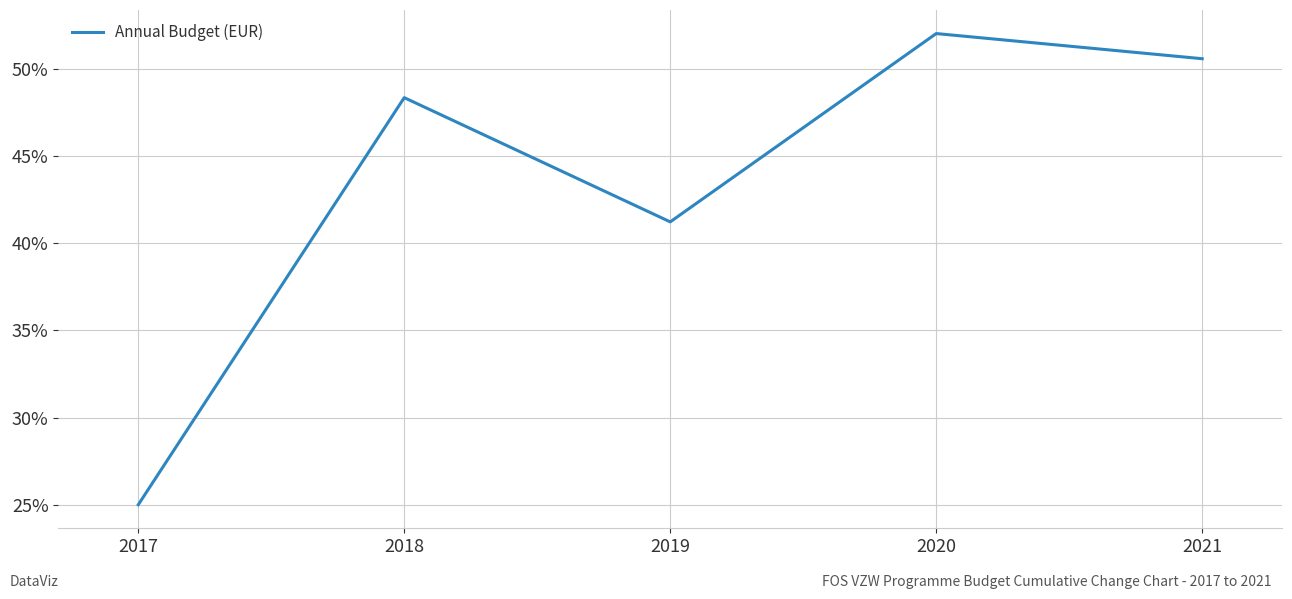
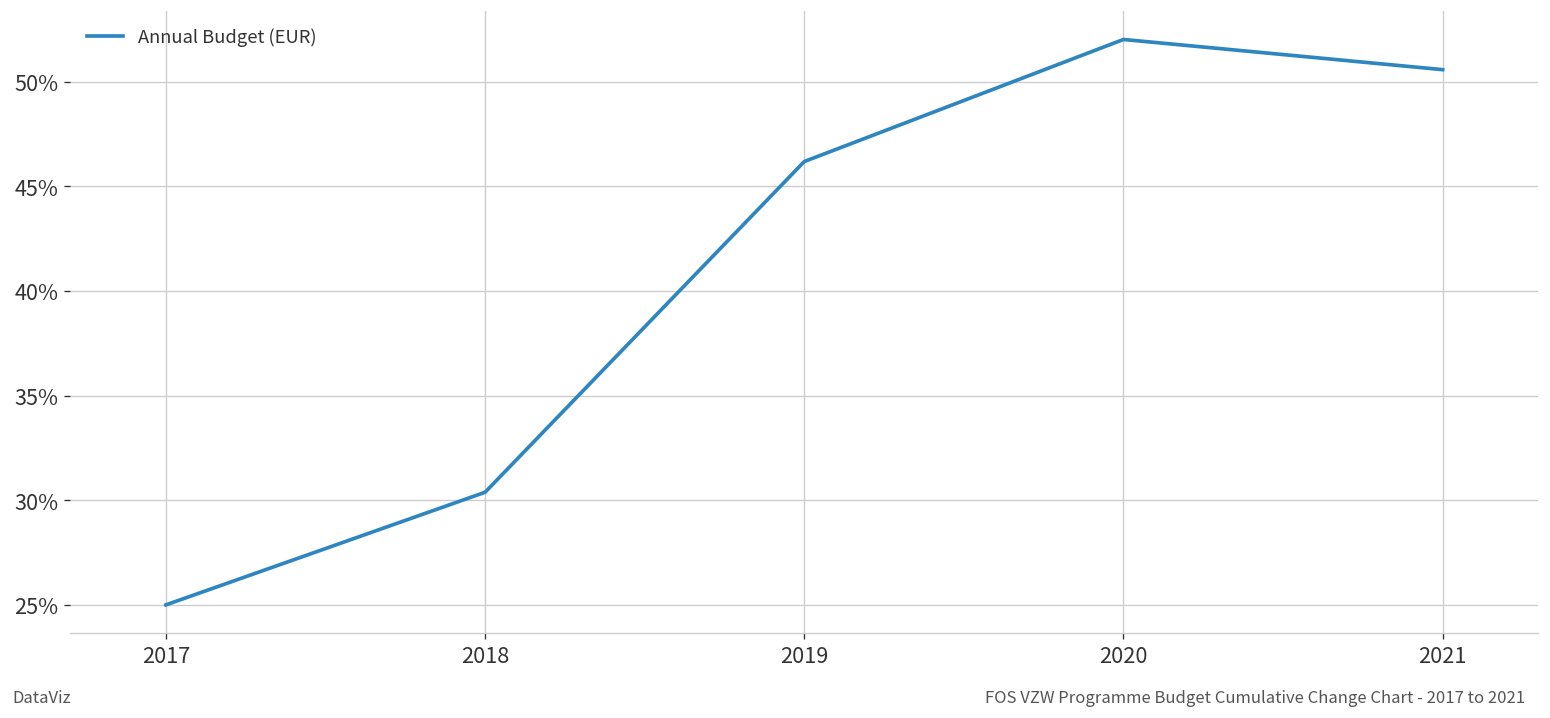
2018: 48.3% -> 30.4%
2019: 41.2% -> 46.2%
